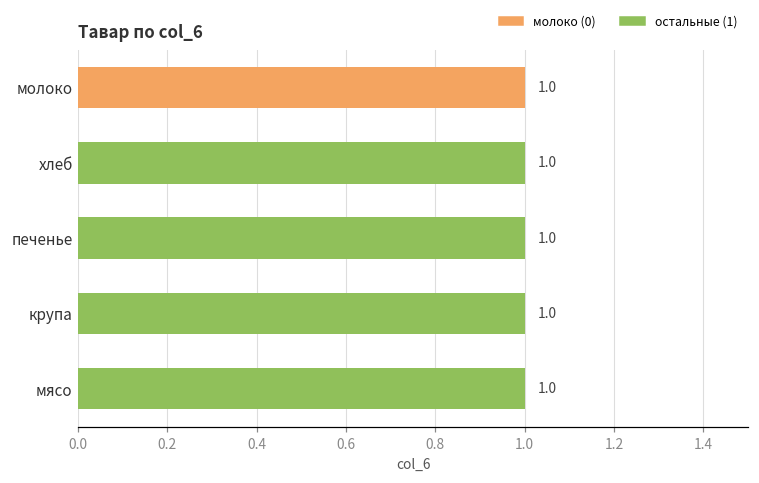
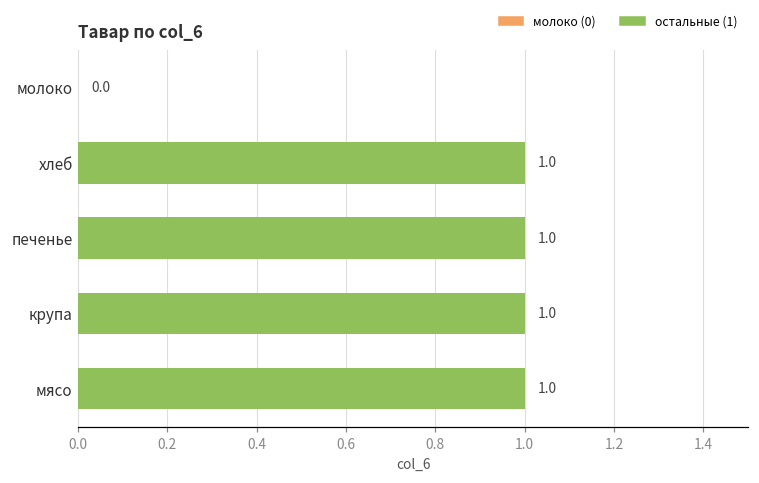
молоко: 1.0 -> 0.0
